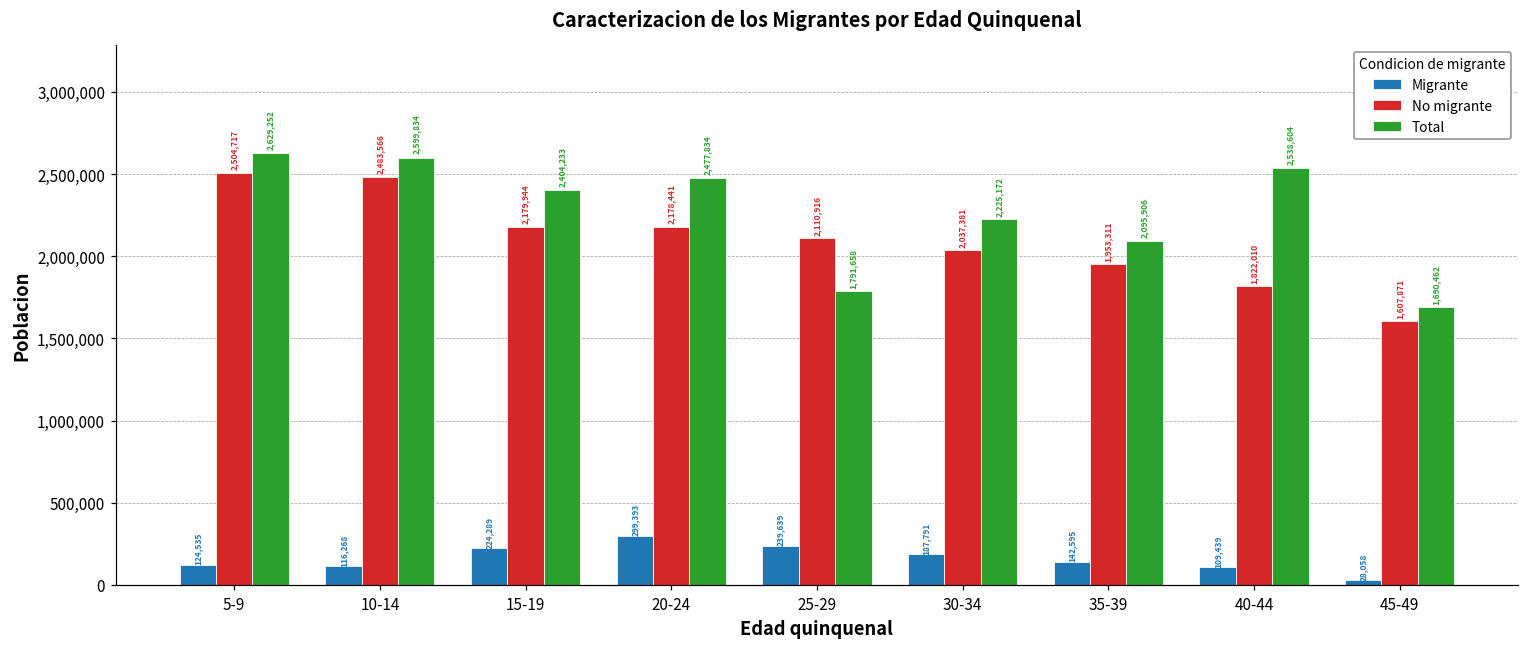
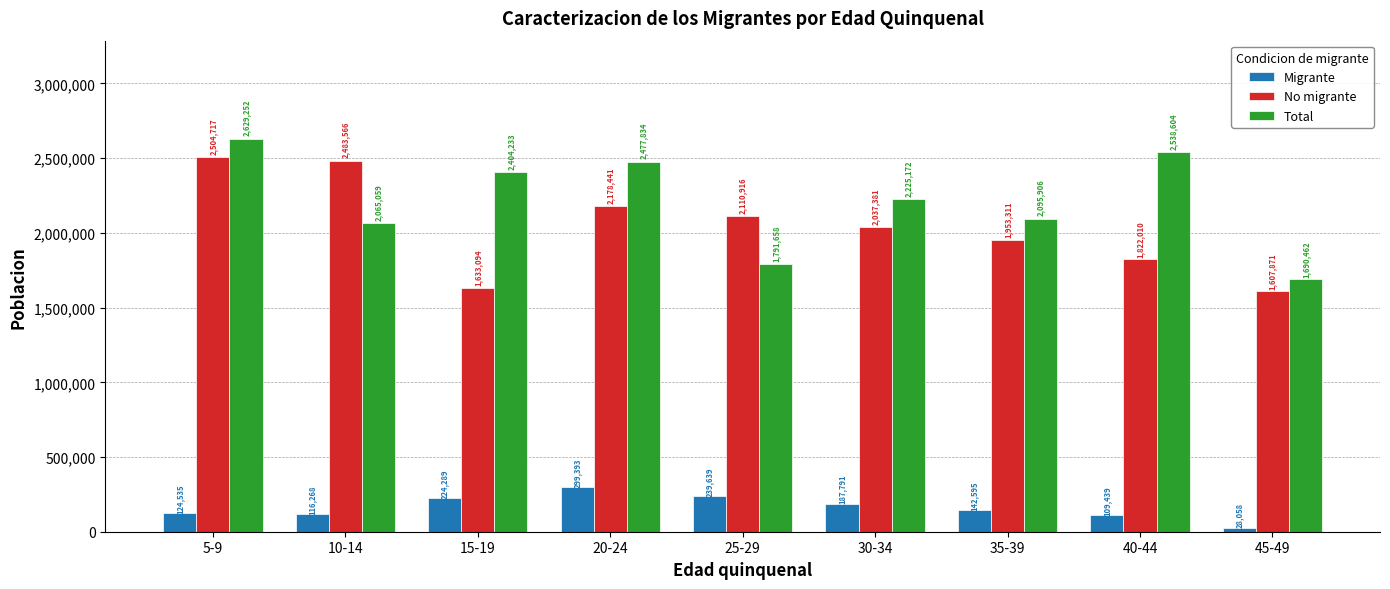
Total, 10-14: 2,599,834 -> 2,065,059
No migrante, 15-19: 2,179,944 -> 1,633,094
